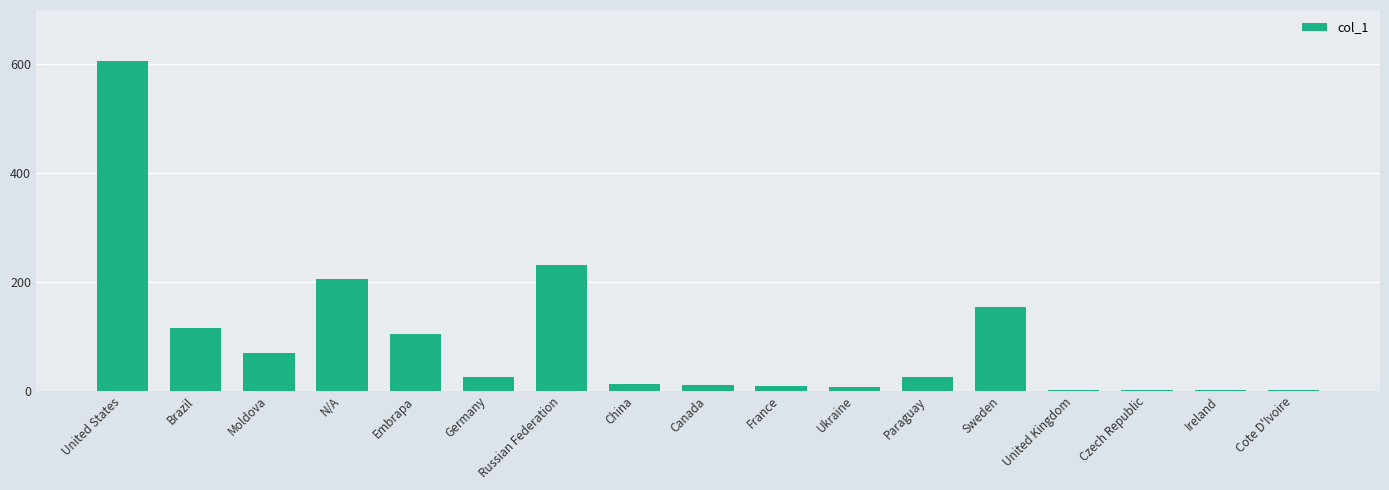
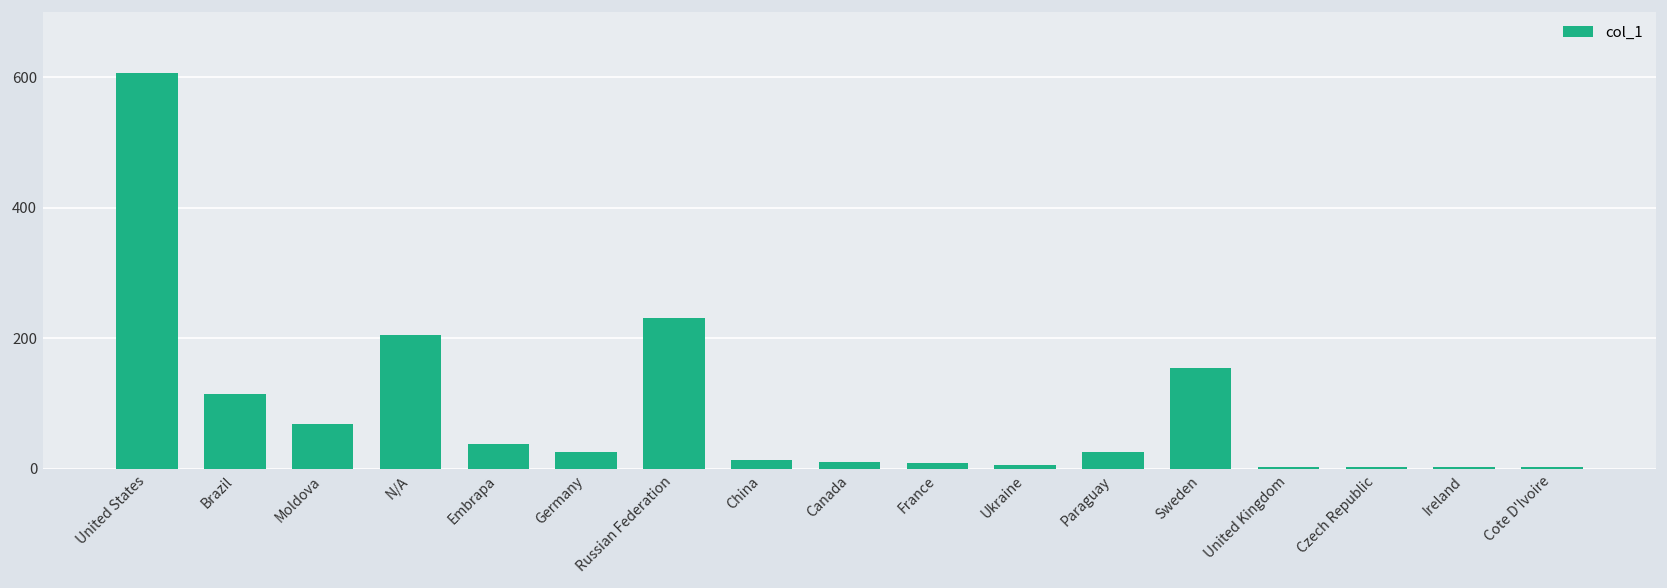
Embrapa: 110 -> 40
